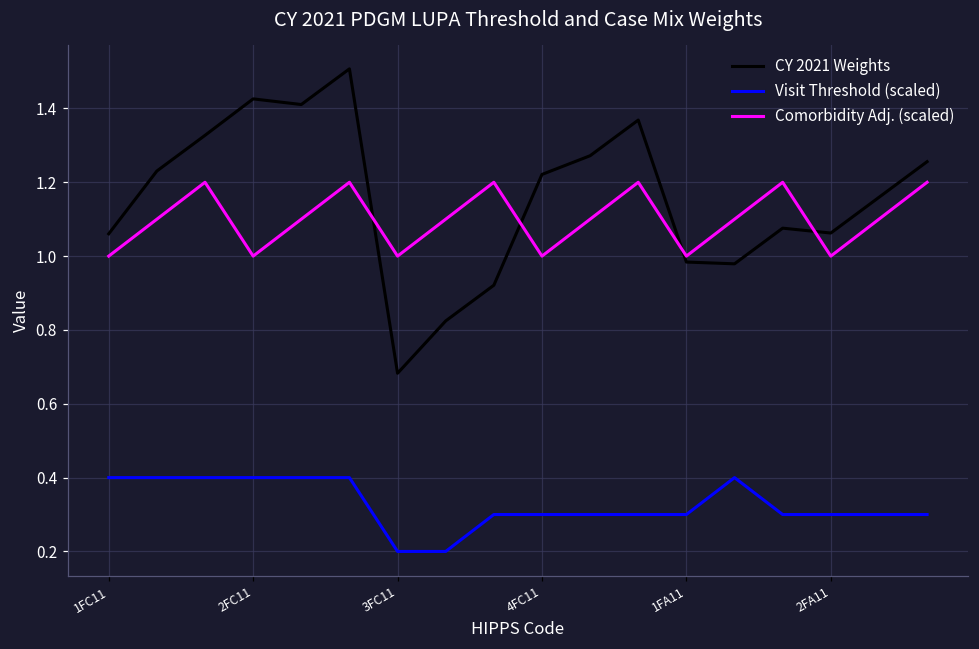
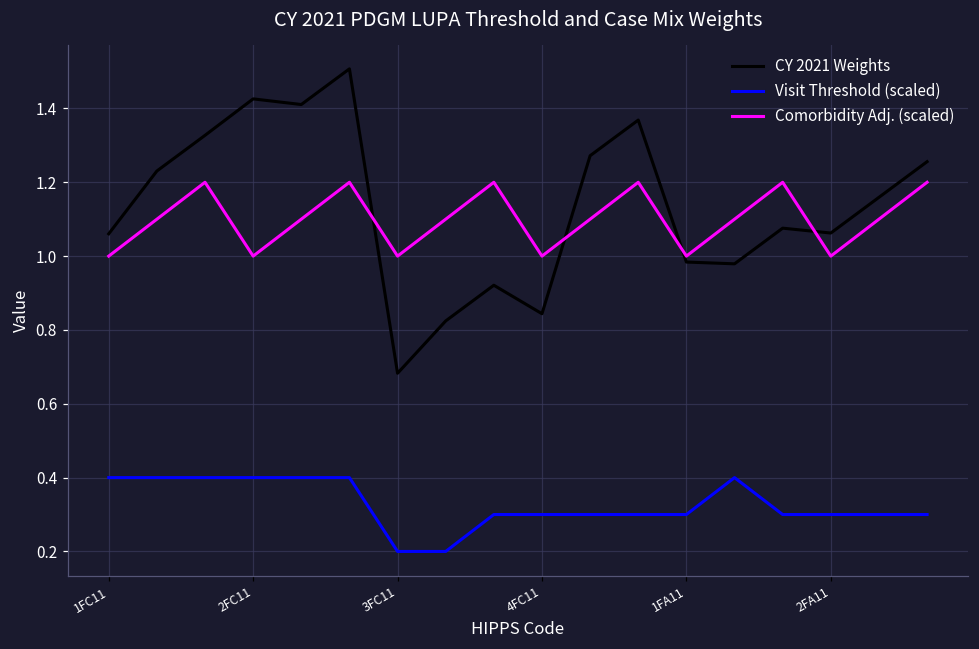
CY 2021 Weights, 4FC11: 1.22 -> 0.84
